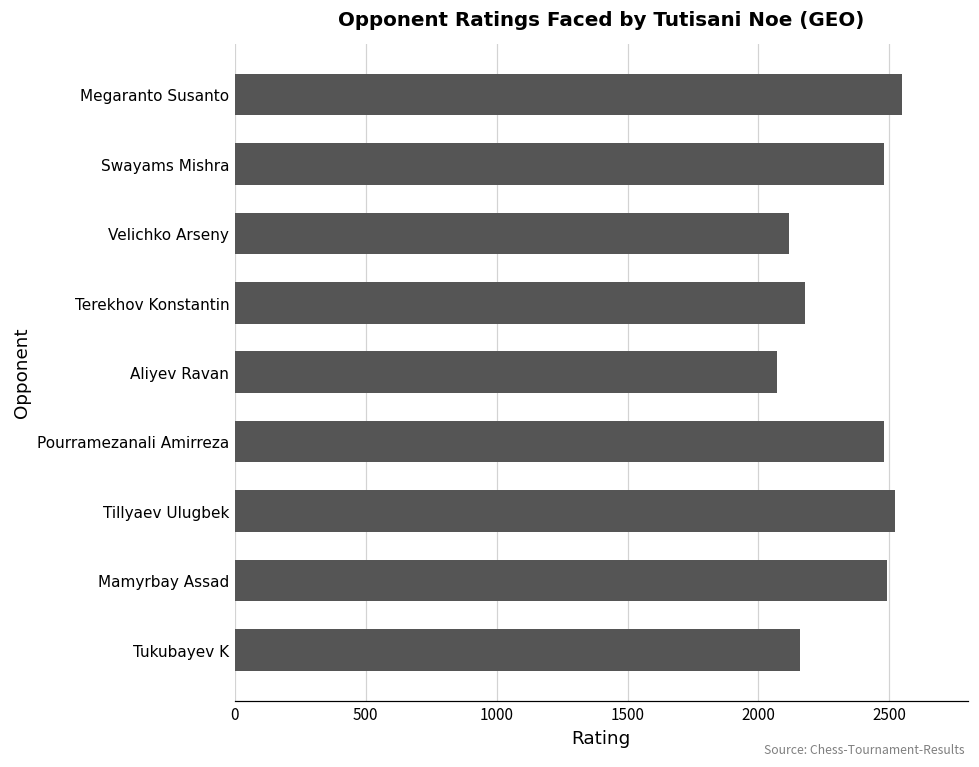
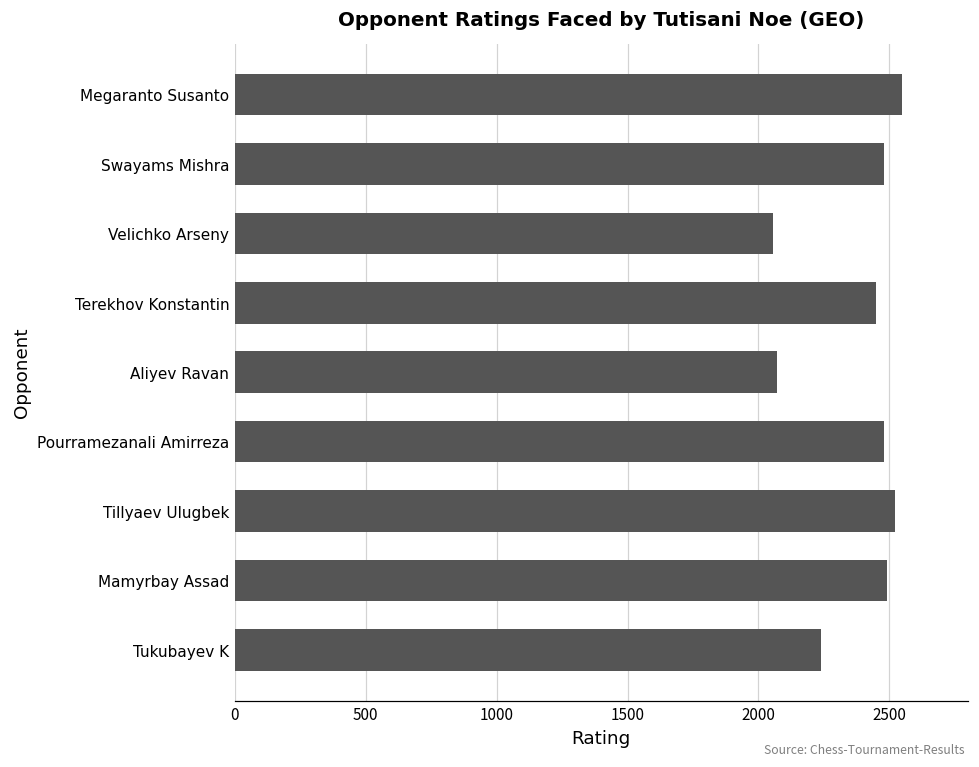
Velichko Arseny: 2120 -> 2060
Terekhov Konstantin: 2180 -> 2450
Tukubayev K: 2160 -> 2240
